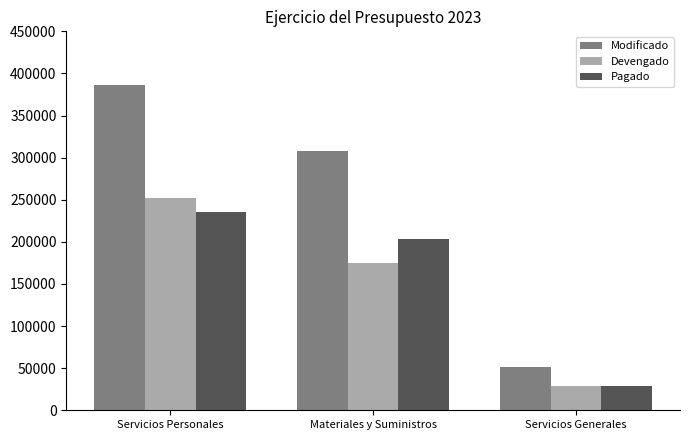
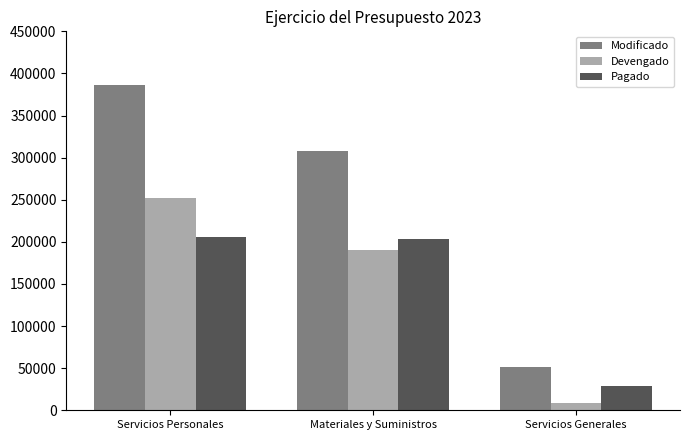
Pagado, Servicios Personales: 240000 -> 210000
Devengado, Materiales y Suministros: 170000 -> 190000
Devengado, Servicios Generales: 30000 -> 10000
